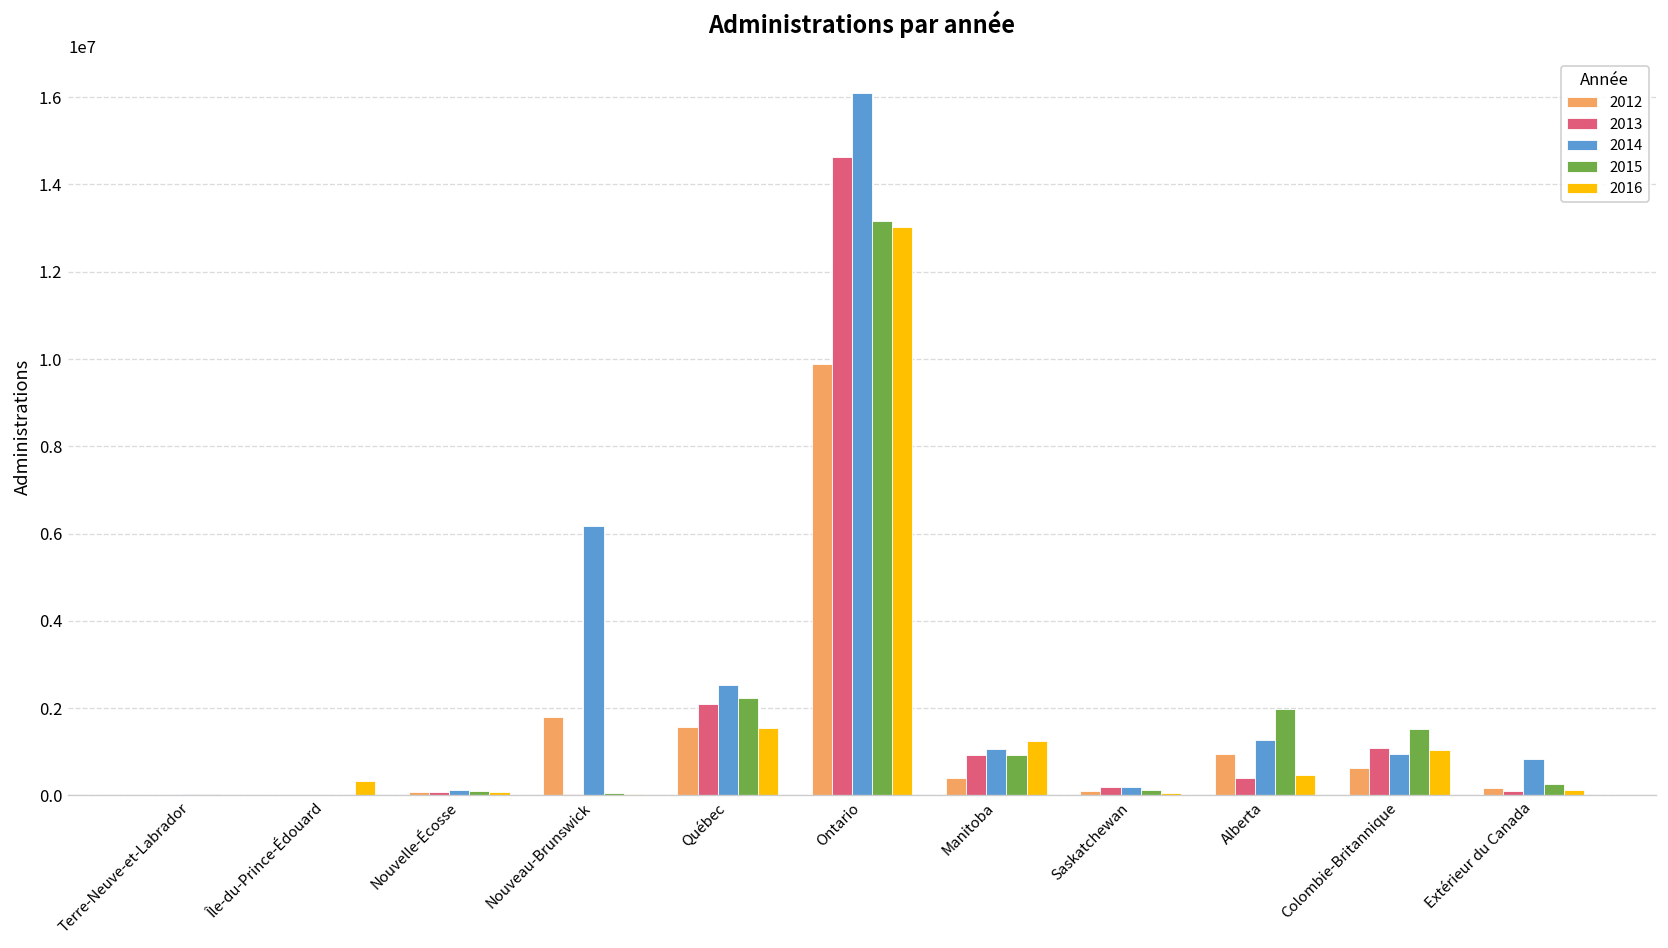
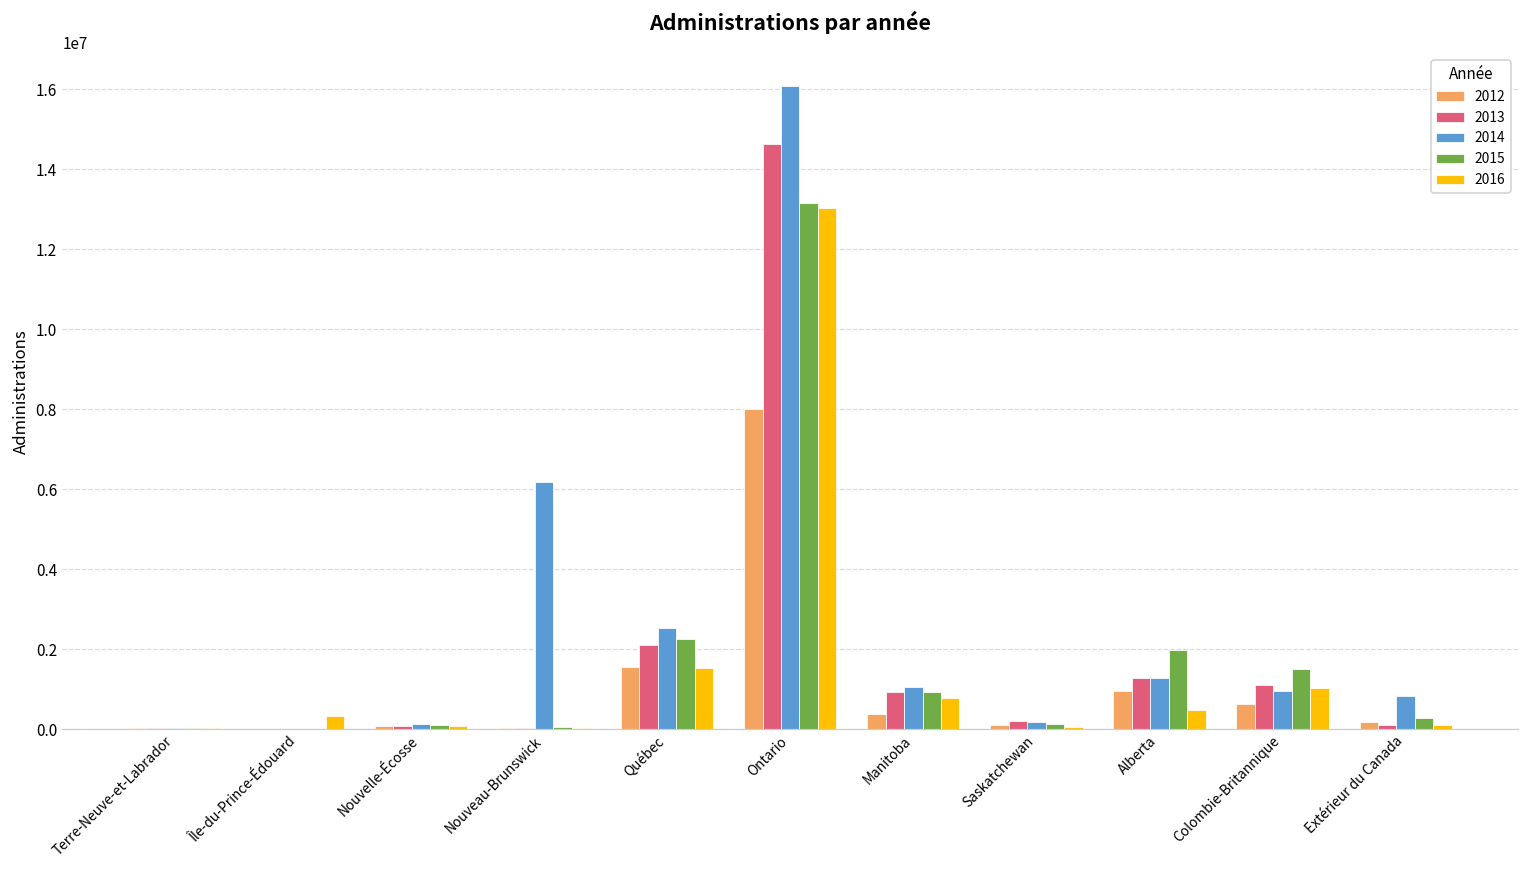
2012, Nouveau-Brunswick: 1800000 -> 0
2012, Ontario: 9900000 -> 8000000
2016, Manitoba: 1300000 -> 800000
2013, Alberta: 400000 -> 1300000
